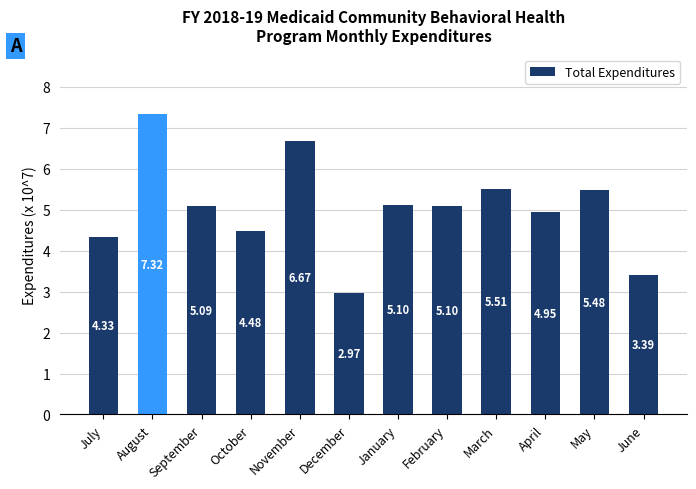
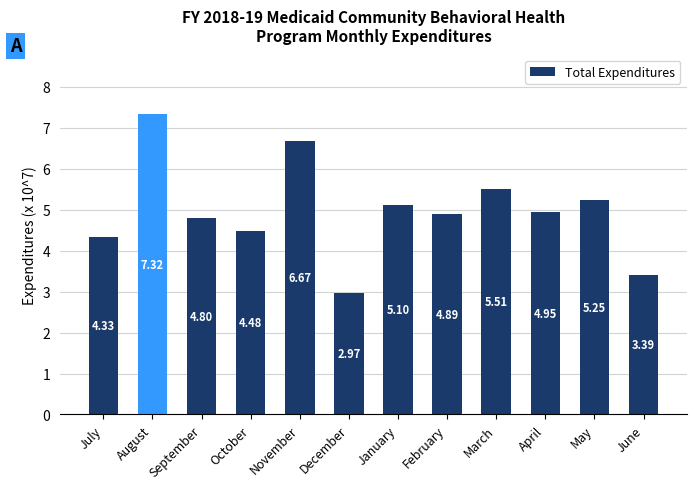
September: 5.09 -> 4.80
February: 5.10 -> 4.89
May: 5.48 -> 5.25
